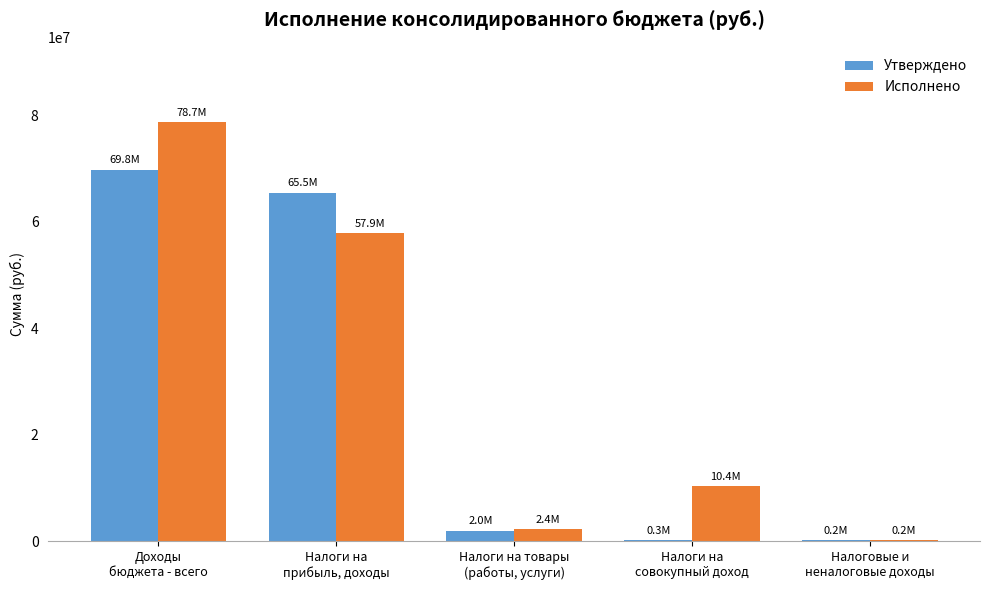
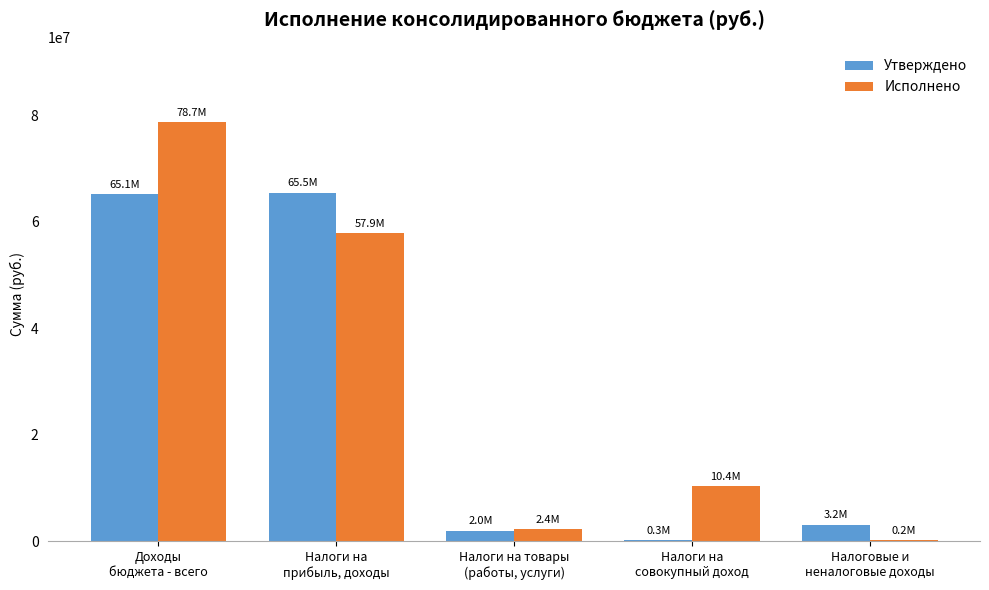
Утверждено, Доходы бюджета - всего: 69.8M -> 65.1M
Утверждено, Налоговые и неналоговые доходы: 0.2M -> 3.2M
